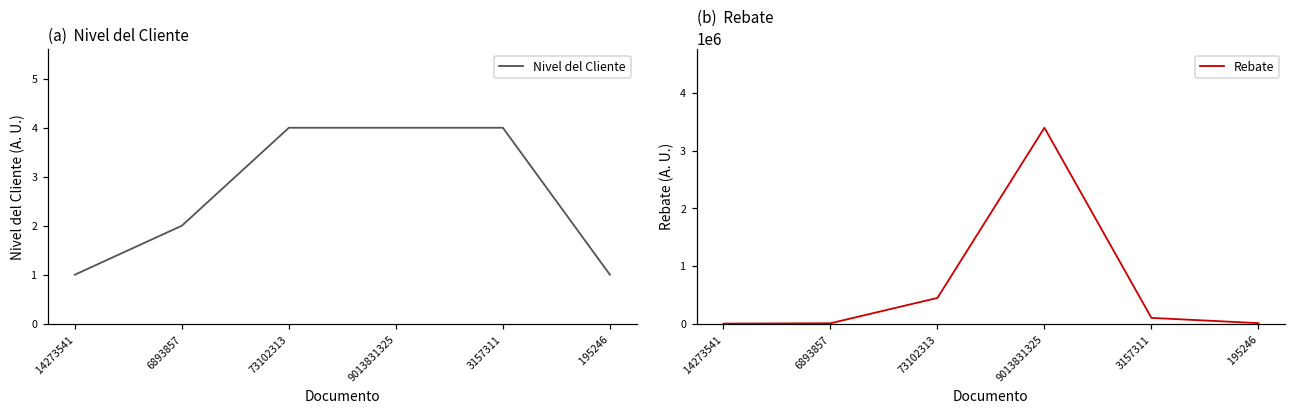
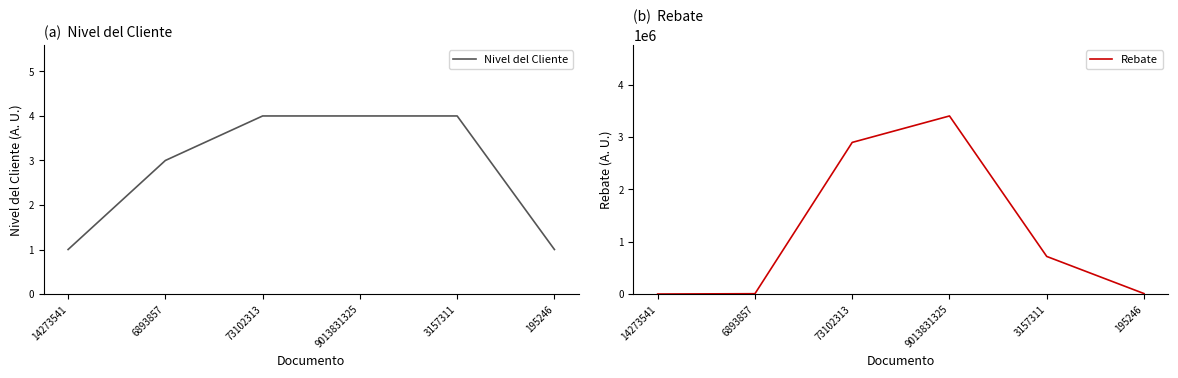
(a) Nivel del Cliente, 6893857: 2 -> 3
(b) Rebate, 73102313: 400000 -> 2900000
(b) Rebate, 3157311: 100000 -> 700000
